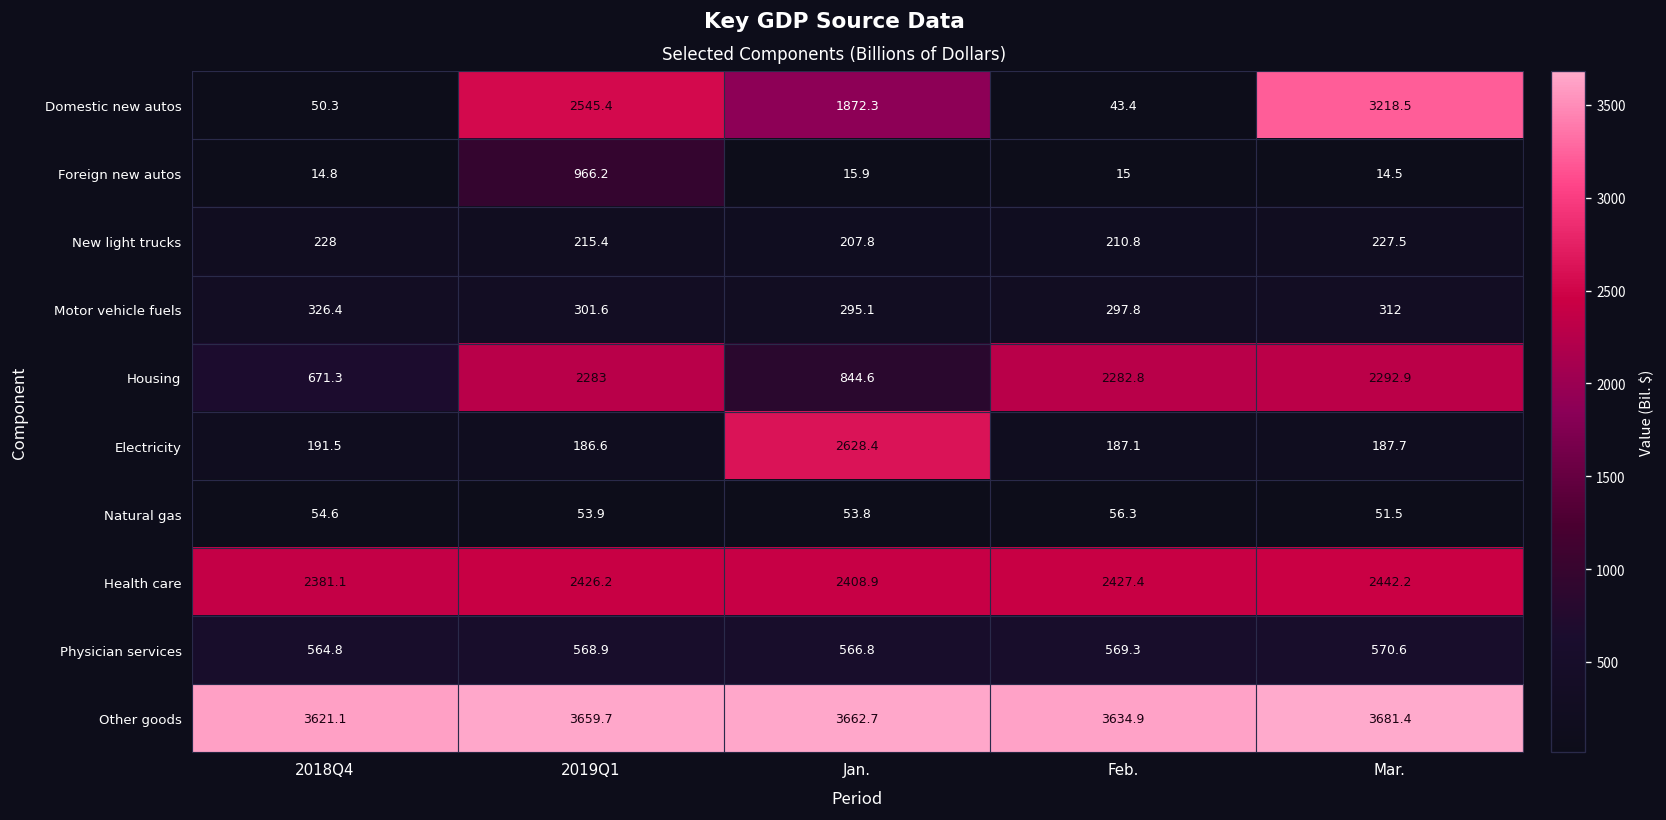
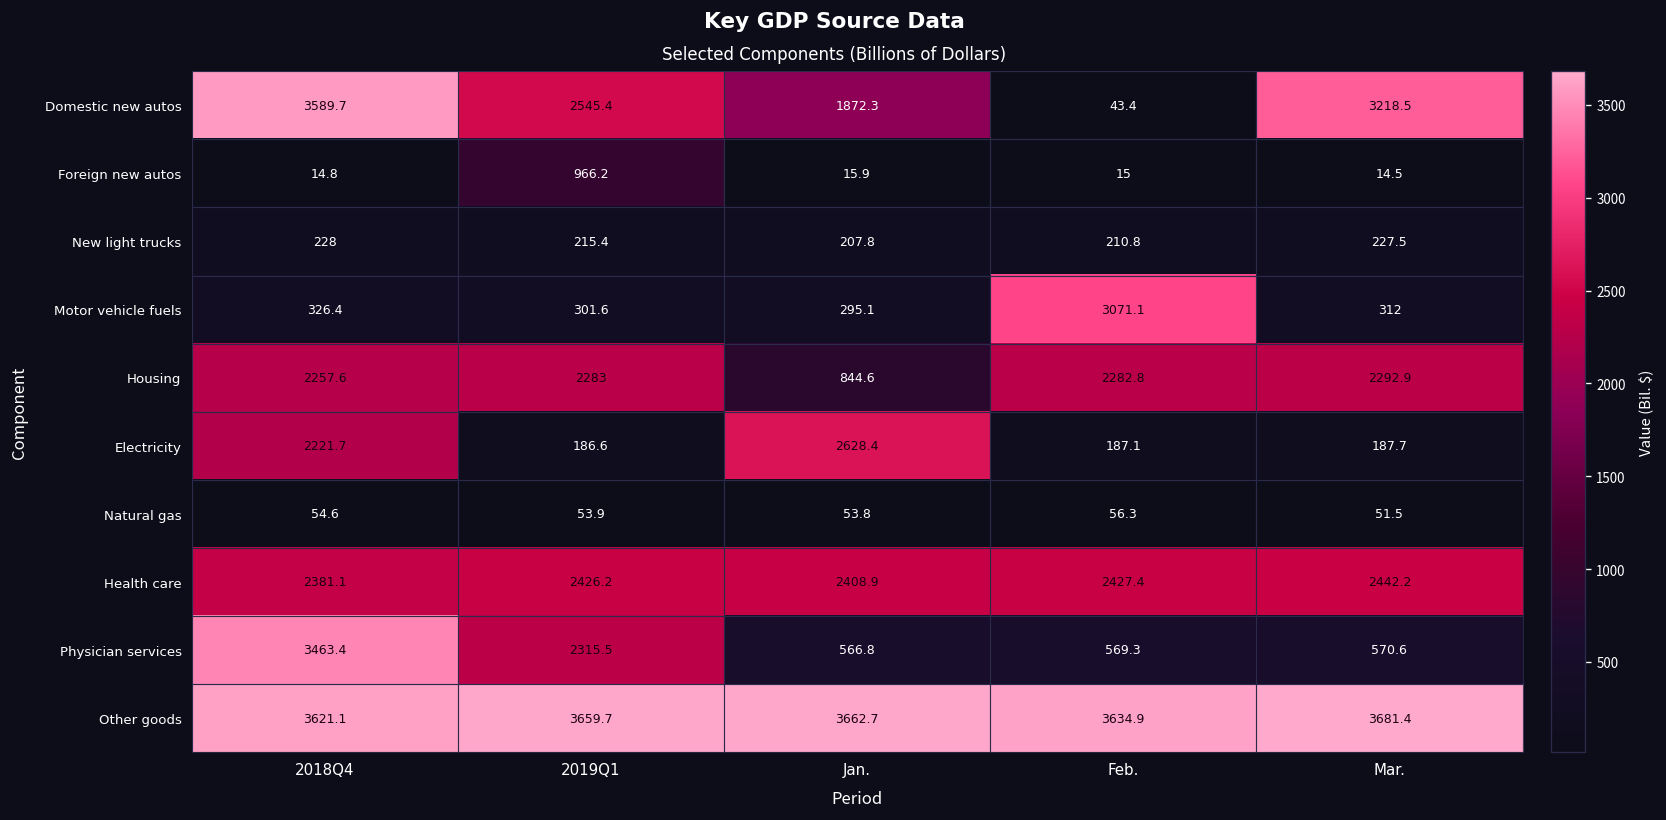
Domestic new autos, 2018Q4: 50.3 -> 3589.7
Motor vehicle fuels, Feb.: 297.8 -> 3071.1
Housing, 2018Q4: 671.3 -> 2257.6
Electricity, 2018Q4: 191.5 -> 2221.7
Physician services, 2018Q4: 564.8 -> 3463.4
Physician services, 2019Q1: 568.9 -> 2315.5
